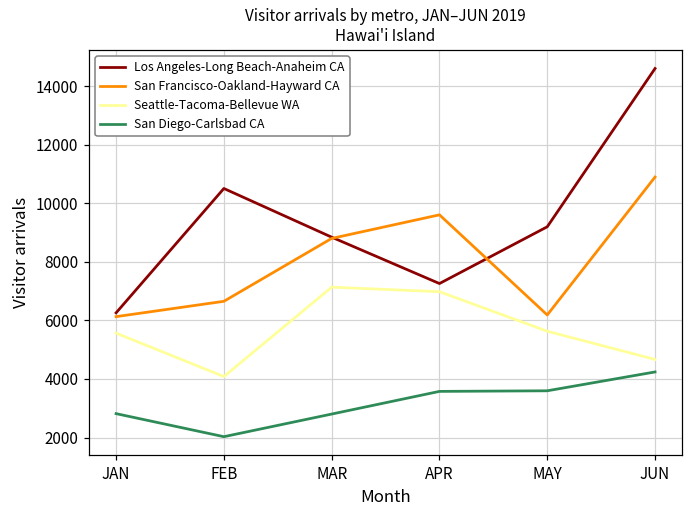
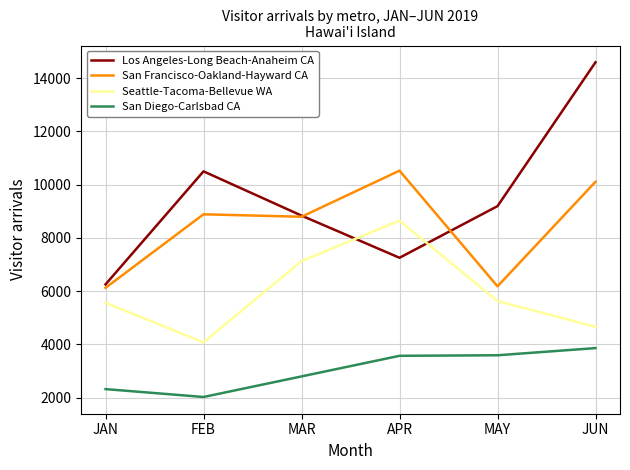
San Diego-Carlsbad CA, JAN: 2800 -> 2300
San Francisco-Oakland-Hayward CA, FEB: 6700 -> 8900
San Francisco-Oakland-Hayward CA, APR: 9600 -> 10500
Seattle-Tacoma-Bellevue WA, APR: 7000 -> 8700
San Francisco-Oakland-Hayward CA, JUN: 10900 -> 10100
San Diego-Carlsbad CA, JUN: 4200 -> 3900
